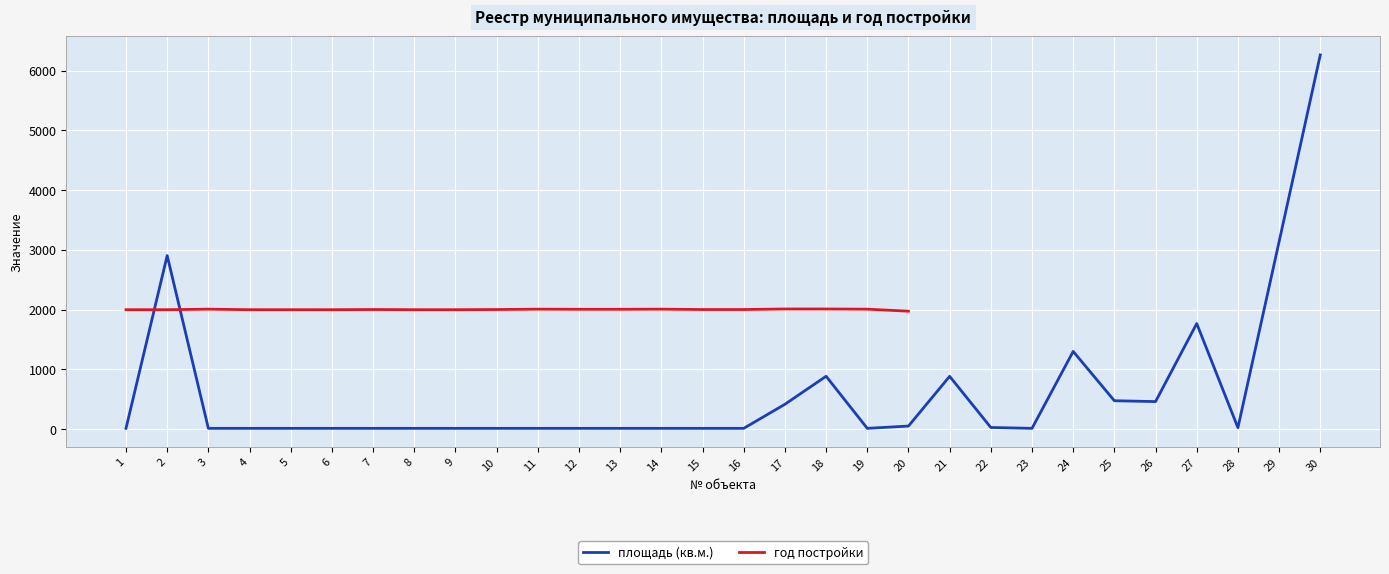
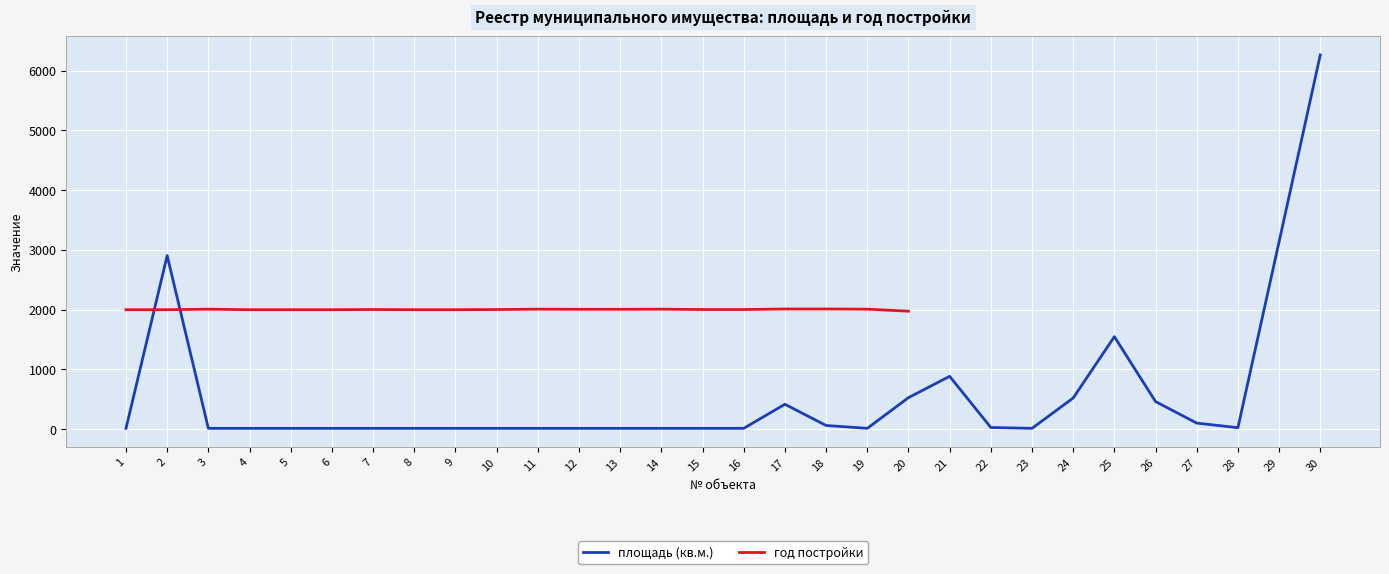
площадь (кв.м.), 18: 900 -> 100
площадь (кв.м.), 20: 100 -> 500
площадь (кв.м.), 24: 1300 -> 500
площадь (кв.м.), 25: 500 -> 1500
площадь (кв.м.), 27: 1800 -> 100
